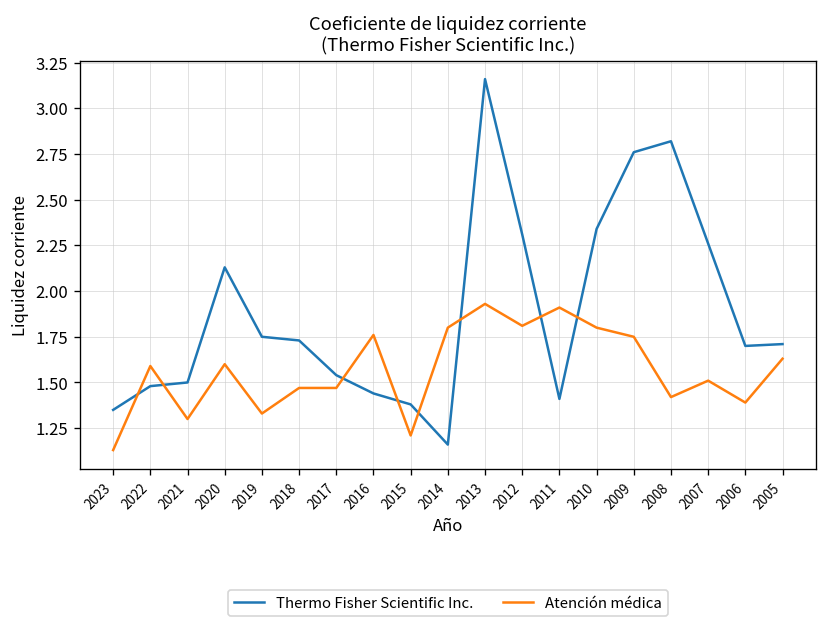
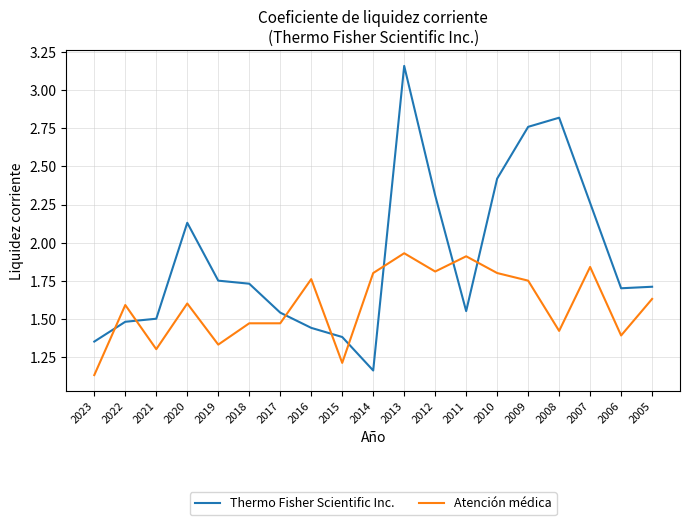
Thermo Fisher Scientific Inc., 2011: 1.41 -> 1.55
Thermo Fisher Scientific Inc., 2010: 2.34 -> 2.42
Atención médica, 2007: 1.51 -> 1.84
